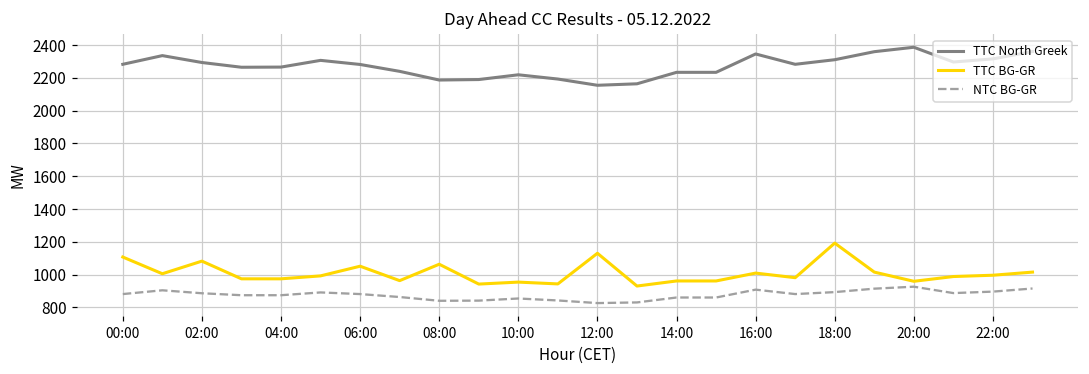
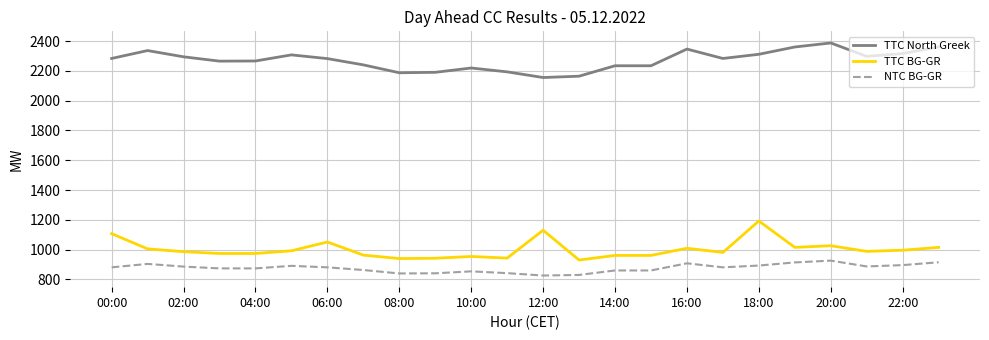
TTC BG-GR, 02:00: 1080 -> 990
TTC BG-GR, 08:00: 1060 -> 940
TTC BG-GR, 20:00: 960 -> 1030
